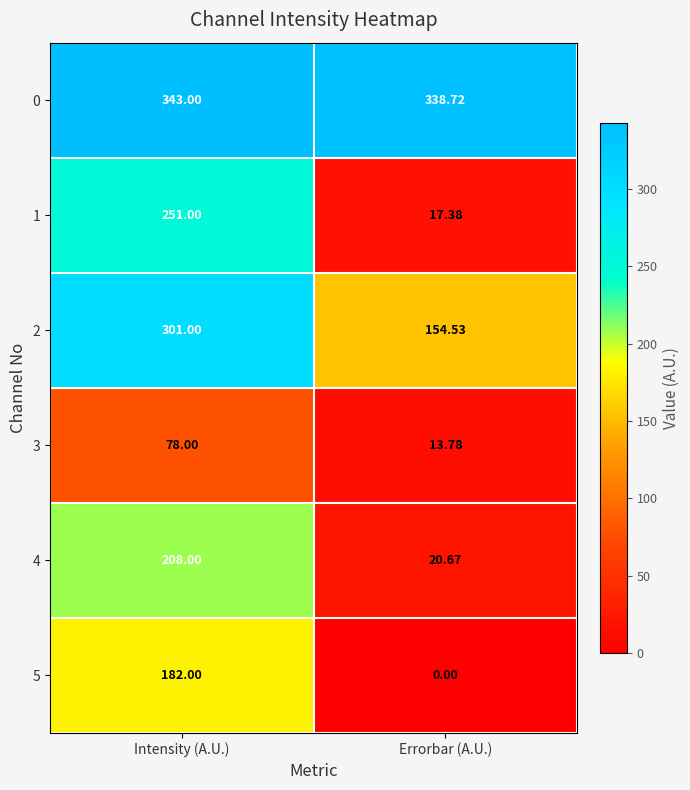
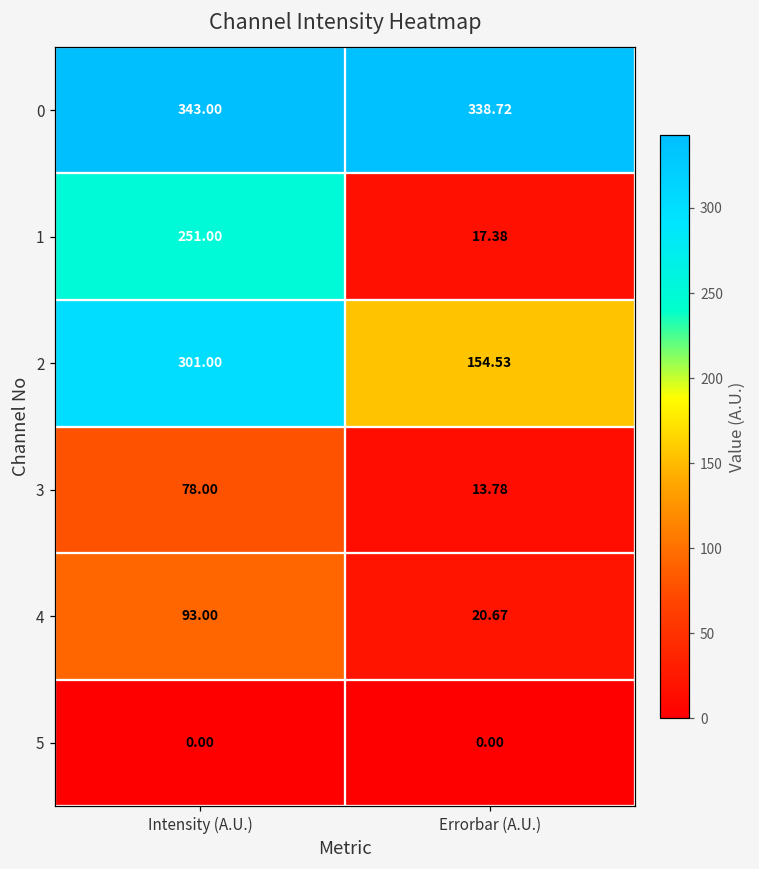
4, Intensity (A.U.): 208.00 -> 93.00
5, Intensity (A.U.): 182.00 -> 0.00
